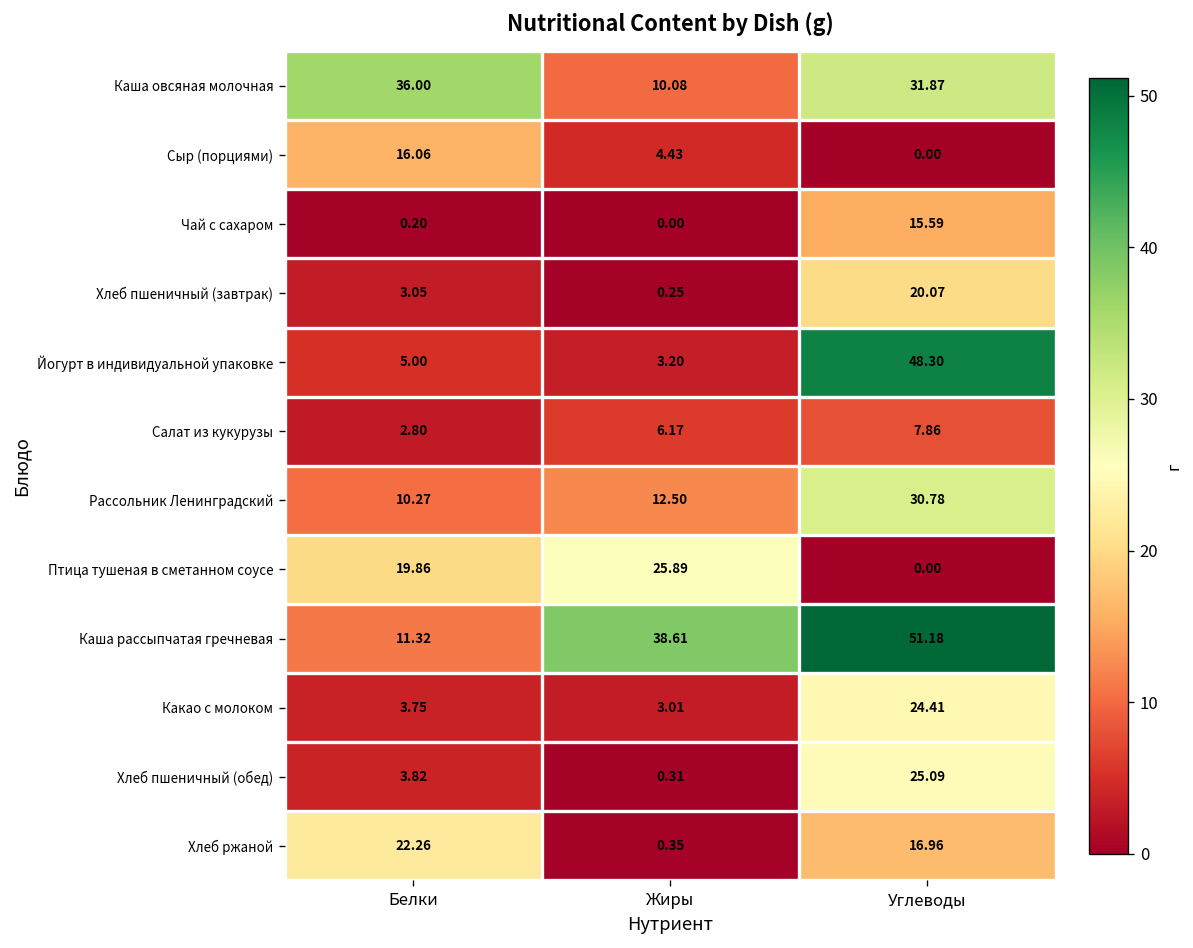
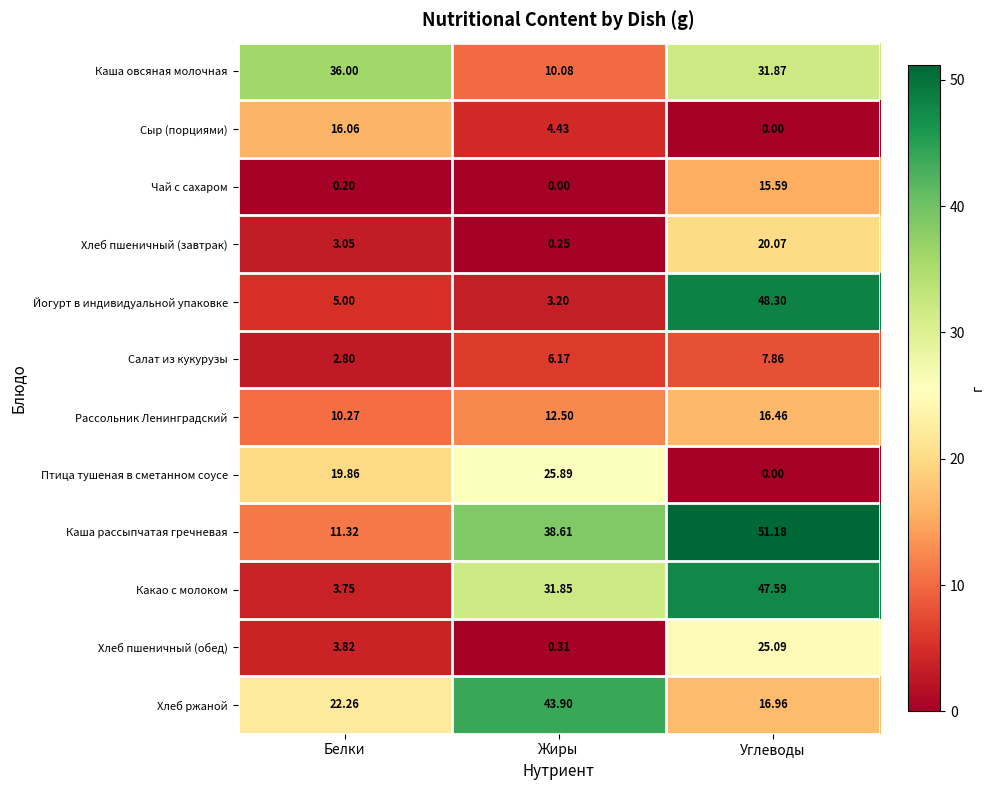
Рассольник Ленинградский, Углеводы: 30.78 -> 16.46
Какао с молоком, Жиры: 3.01 -> 31.85
Какао с молоком, Углеводы: 24.41 -> 47.59
Хлеб ржаной, Жиры: 0.35 -> 43.90
